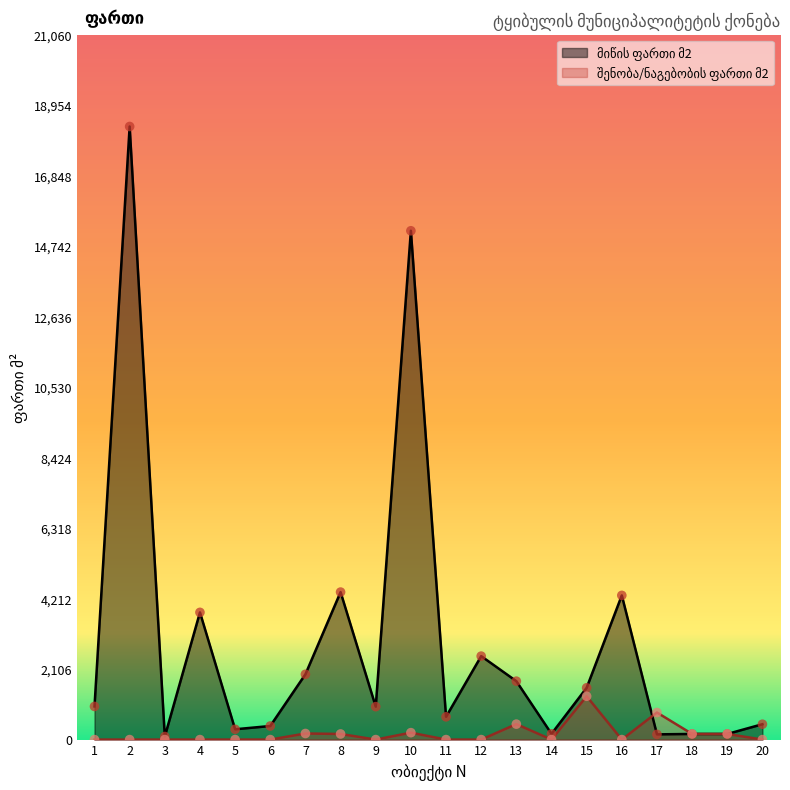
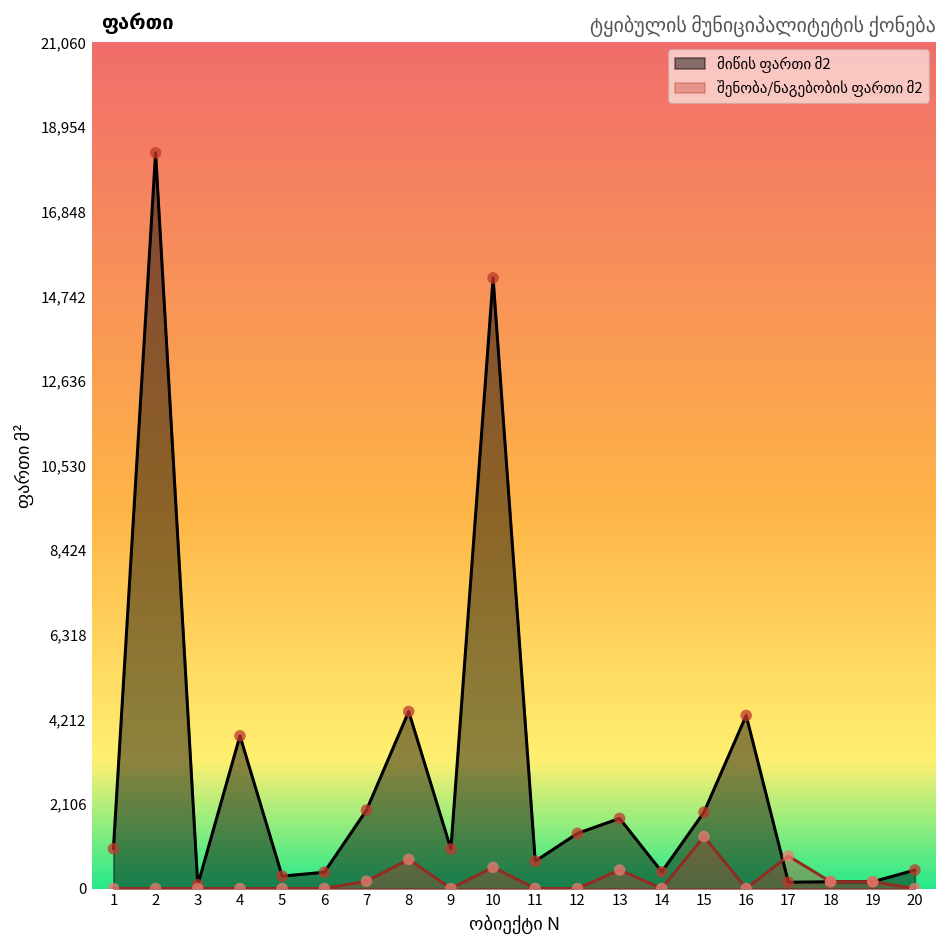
შენობა/ნაგებობის ფართი მ2, 8: 200 -> 700
შენობა/ნაგებობის ფართი მ2, 10: 200 -> 500
მიწის ფართი მ2, 12: 2,500 -> 1,400
მიწის ფართი მ2, 14: 200 -> 400
მიწის ფართი მ2, 15: 1,500 -> 1,900
